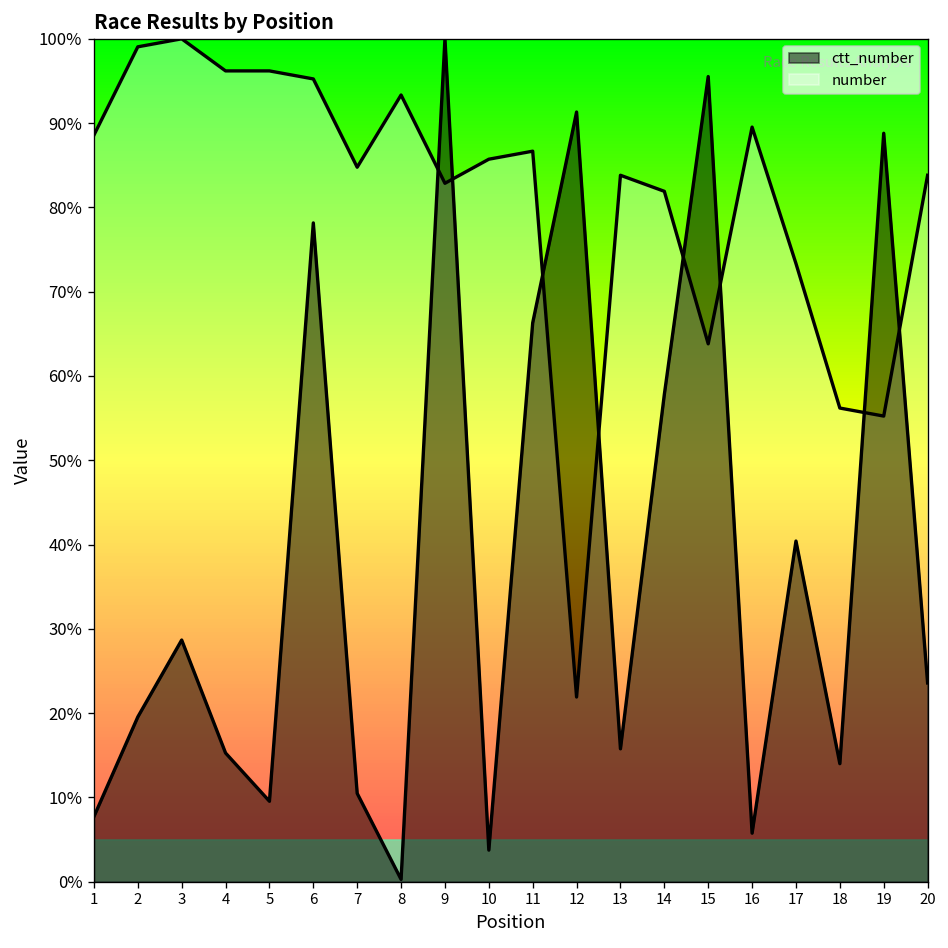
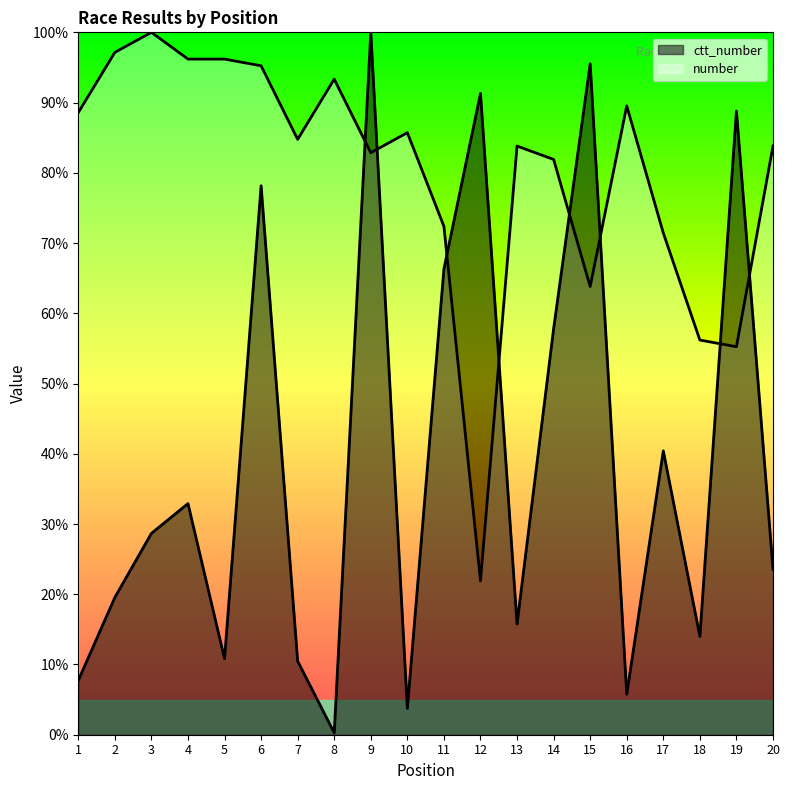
number, 2: 99% -> 97%
ctt_number, 4: 15% -> 33%
ctt_number, 5: 10% -> 11%
number, 11: 87% -> 72%
number, 17: 73% -> 71%
